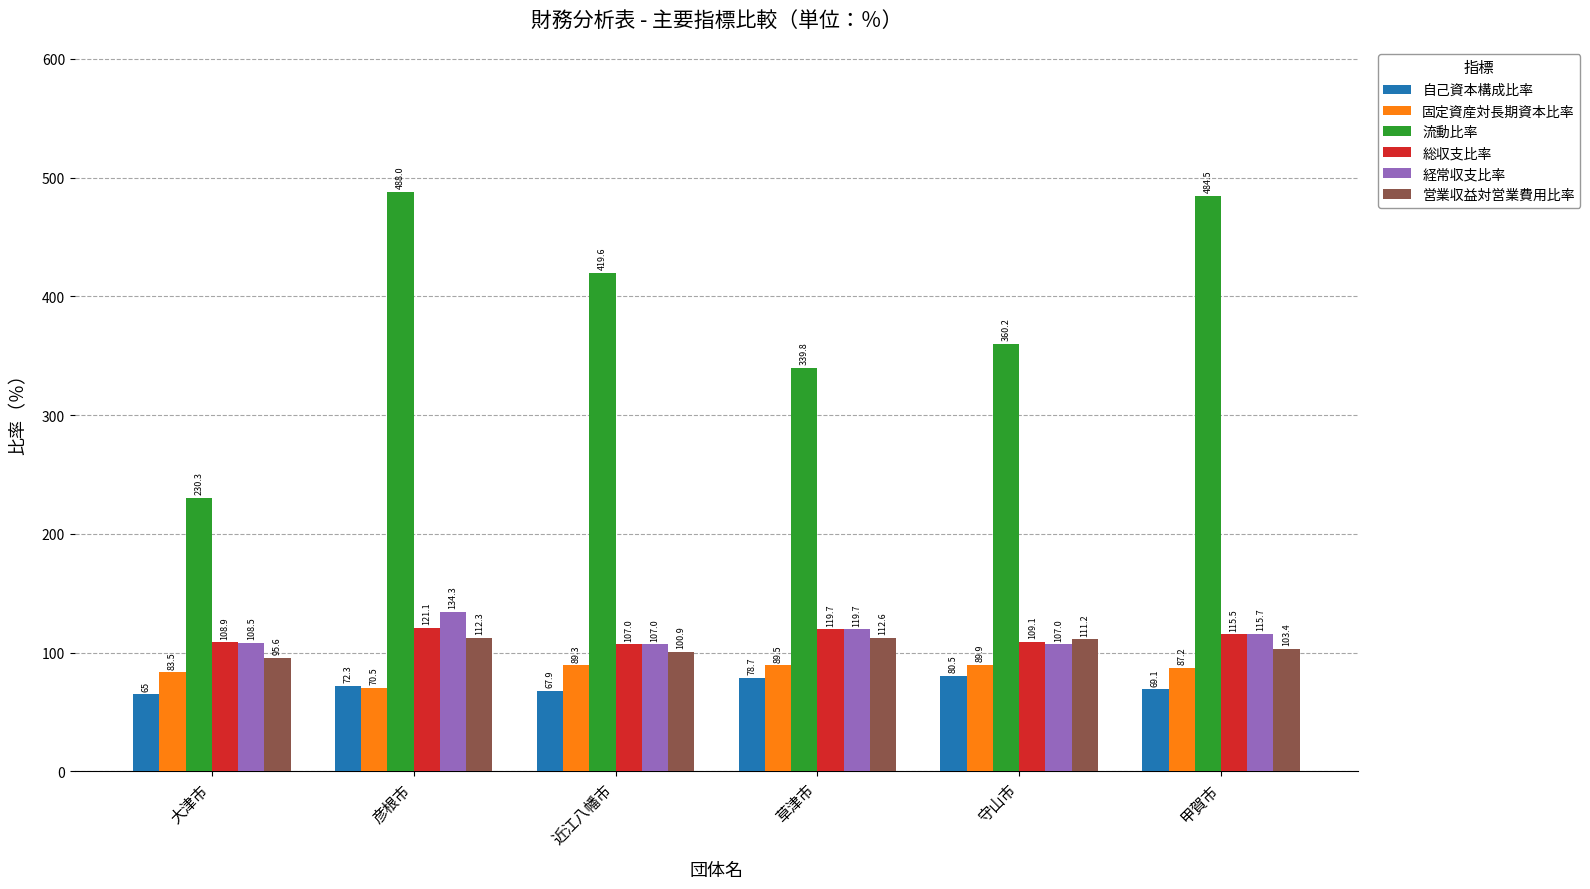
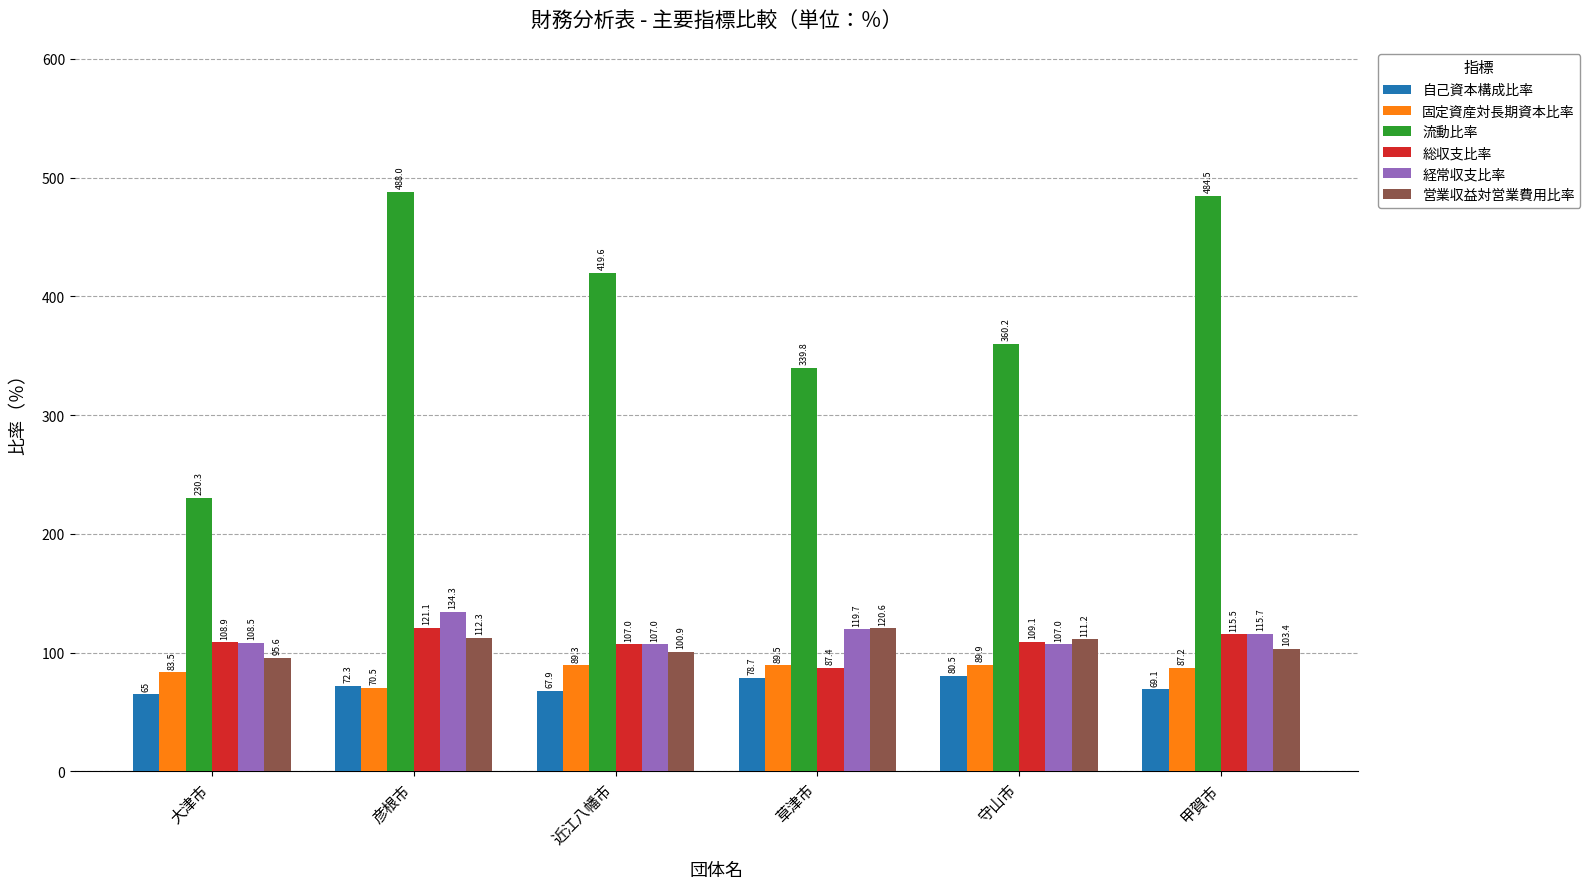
総収支比率, 草津市: 119.7 -> 87.4
営業収益対営業費用比率, 草津市: 112.6 -> 120.6
